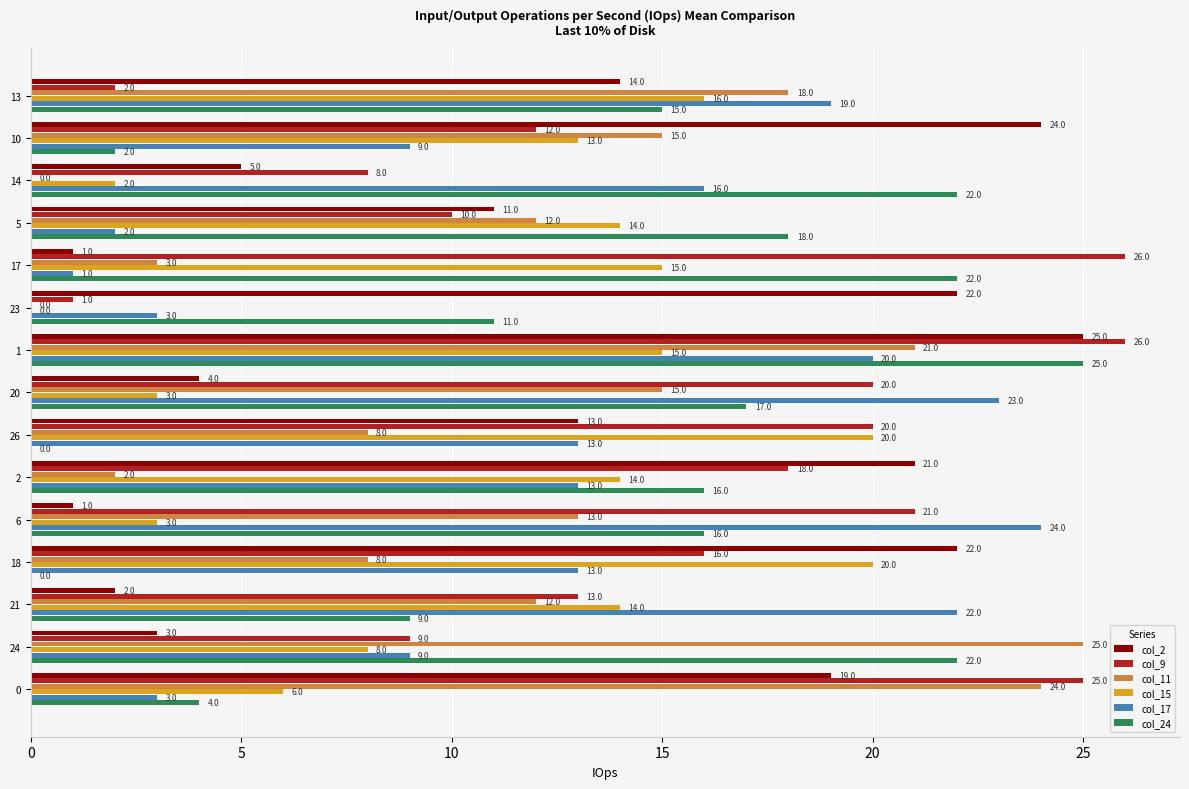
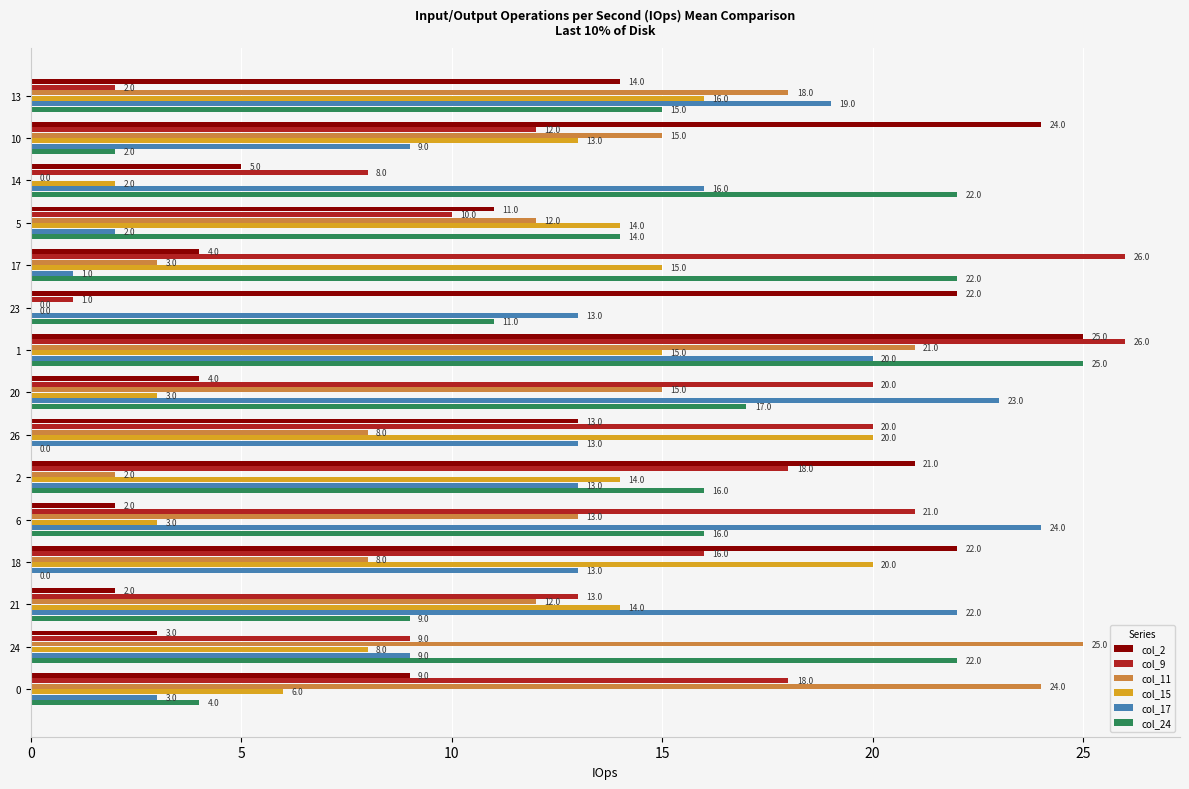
col_24, 5: 18.0 -> 14.0
col_2, 17: 1.0 -> 4.0
col_17, 23: 3.0 -> 13.0
col_2, 6: 1.0 -> 2.0
col_2, 0: 19.0 -> 9.0
col_9, 0: 25.0 -> 18.0
